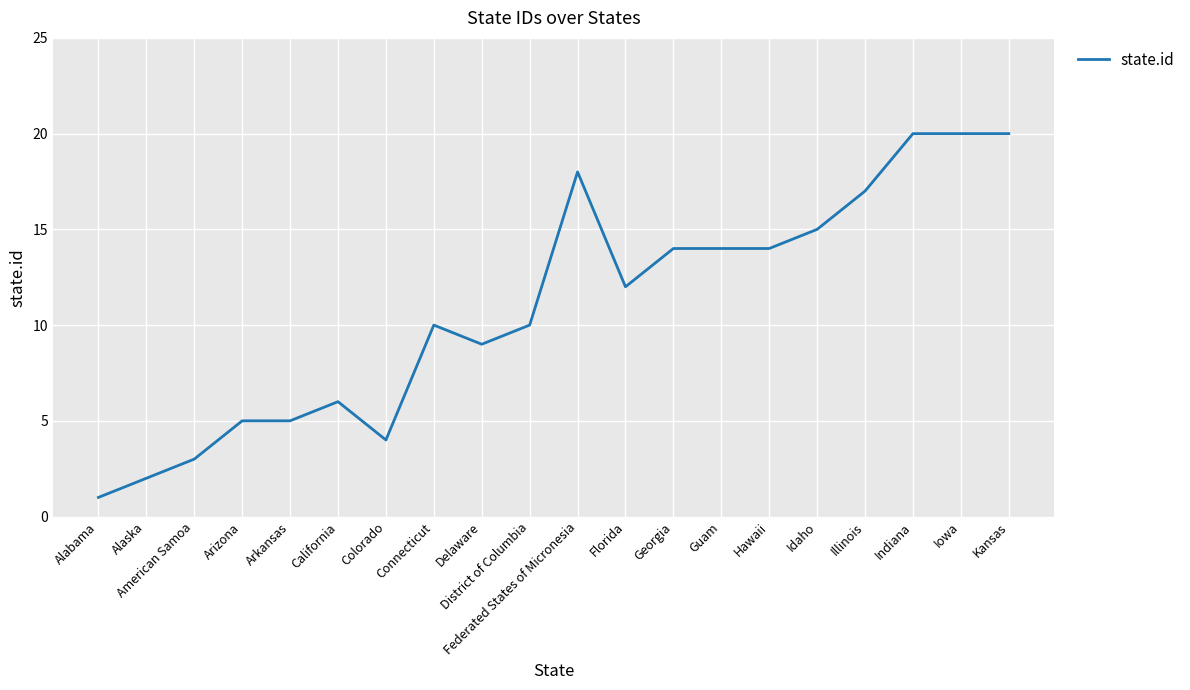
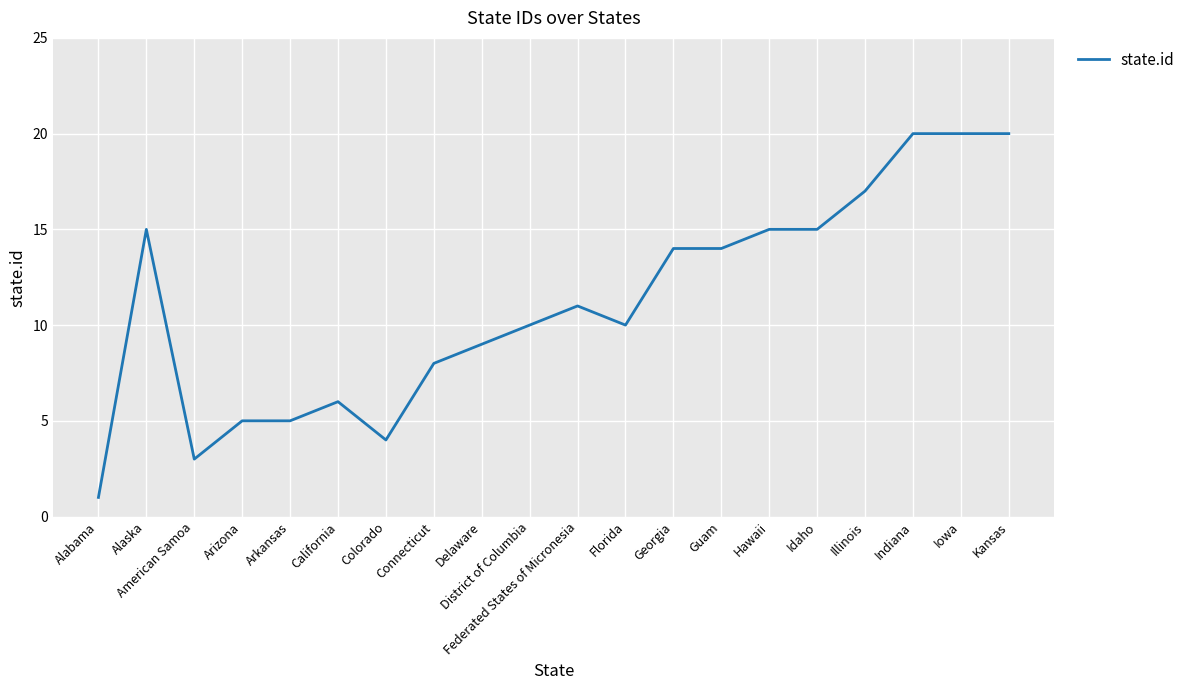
Alaska: 2 -> 15
Connecticut: 10 -> 8
Federated States of Micronesia: 18 -> 11
Florida: 12 -> 10
Hawaii: 14 -> 15
